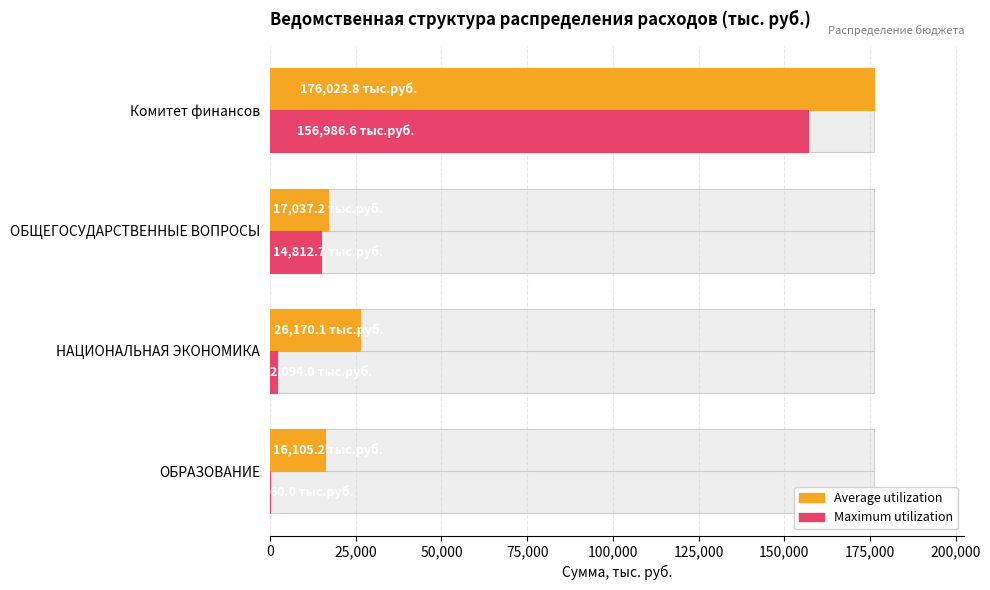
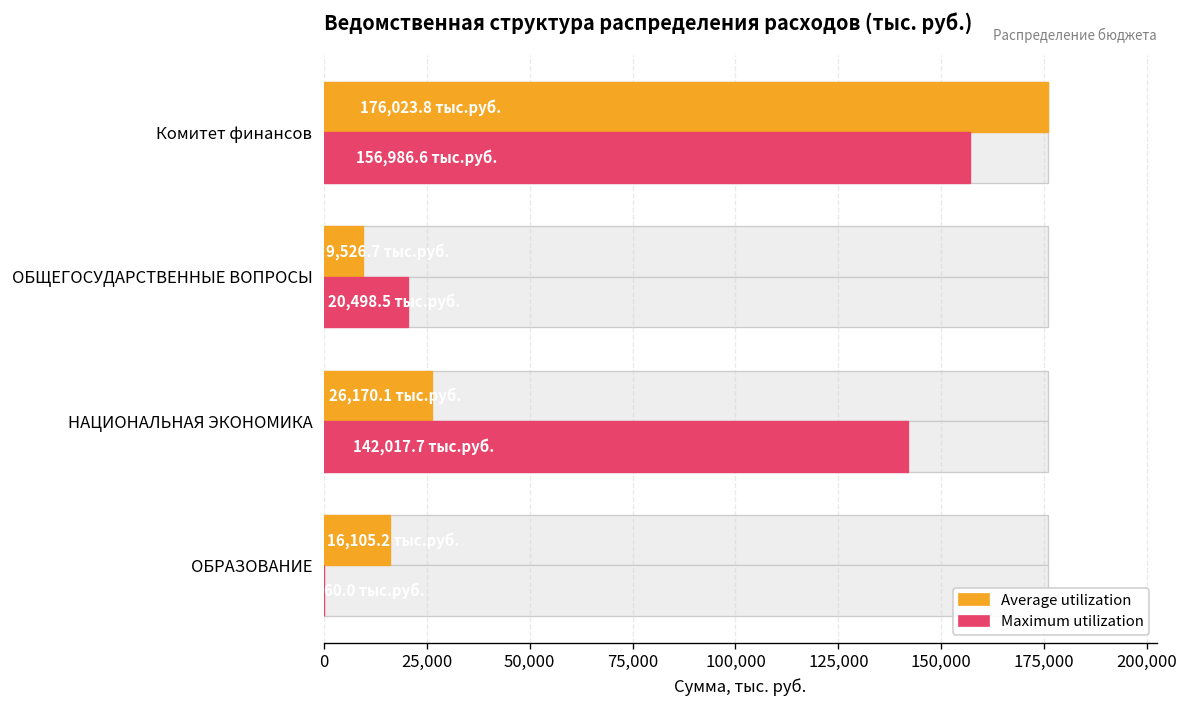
Average utilization, ОБЩЕГОСУДАРСТВЕННЫЕ ВОПРОСЫ: 17,000 -> 10,000
Maximum utilization, ОБЩЕГОСУДАРСТВЕННЫЕ ВОПРОСЫ: 15,000 -> 20,000
Maximum utilization, НАЦИОНАЛЬНАЯ ЭКОНОМИКА: 2,000 -> 142,000
